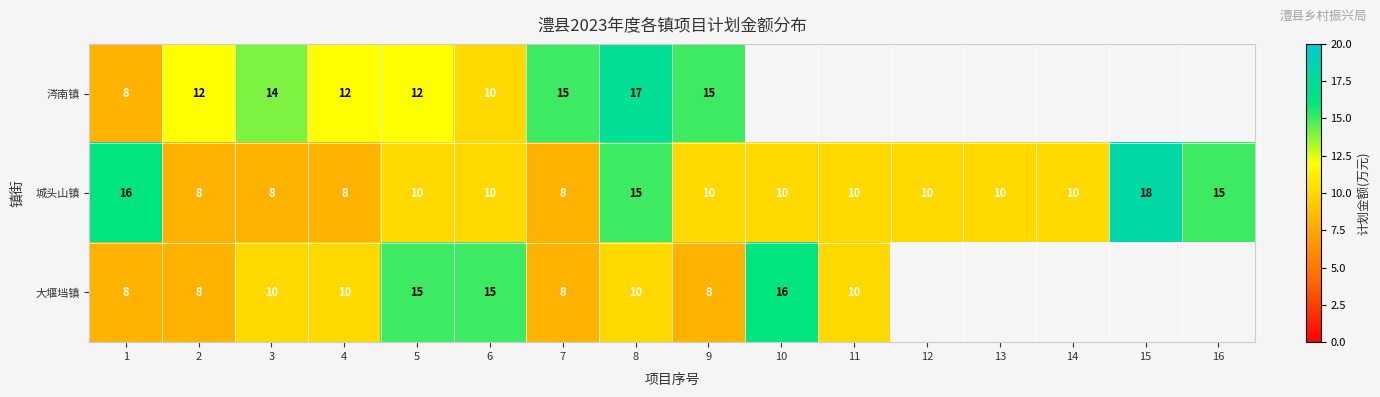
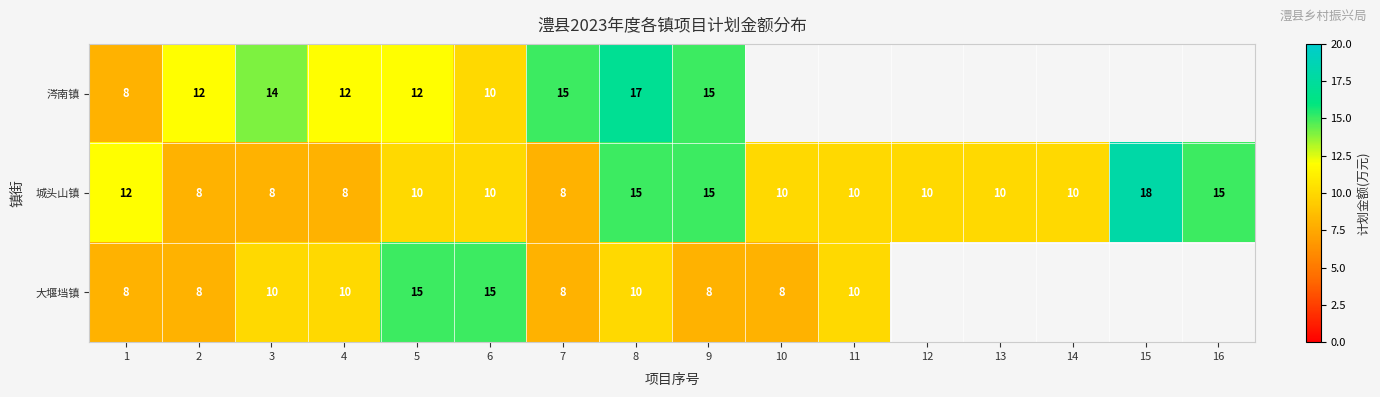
城头山镇, 1: 16 -> 12
城头山镇, 9: 10 -> 15
大堰垱镇, 10: 16 -> 8
